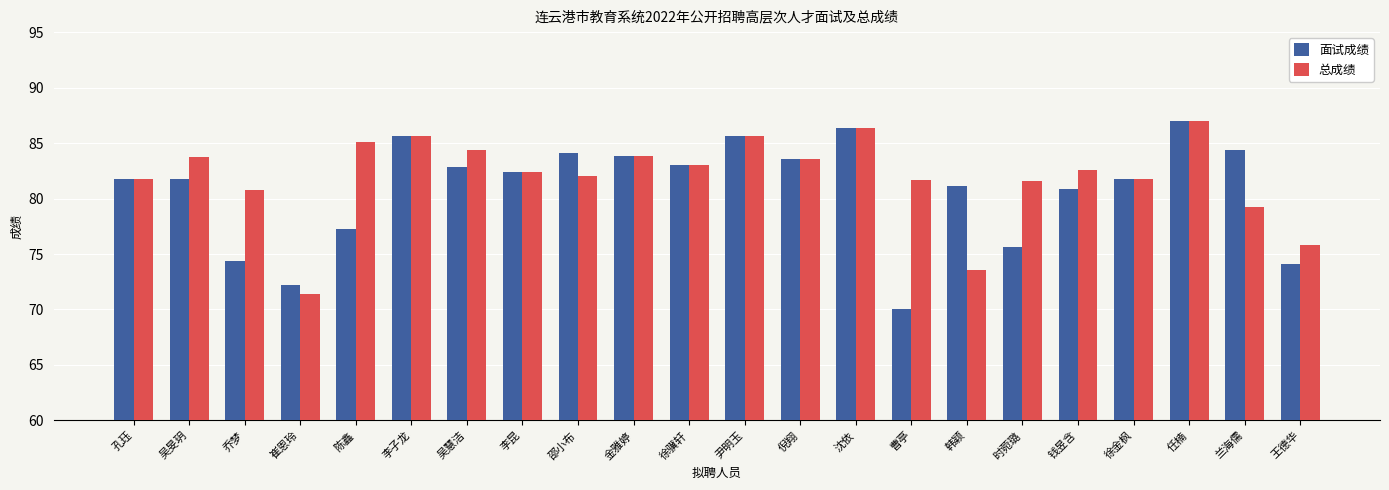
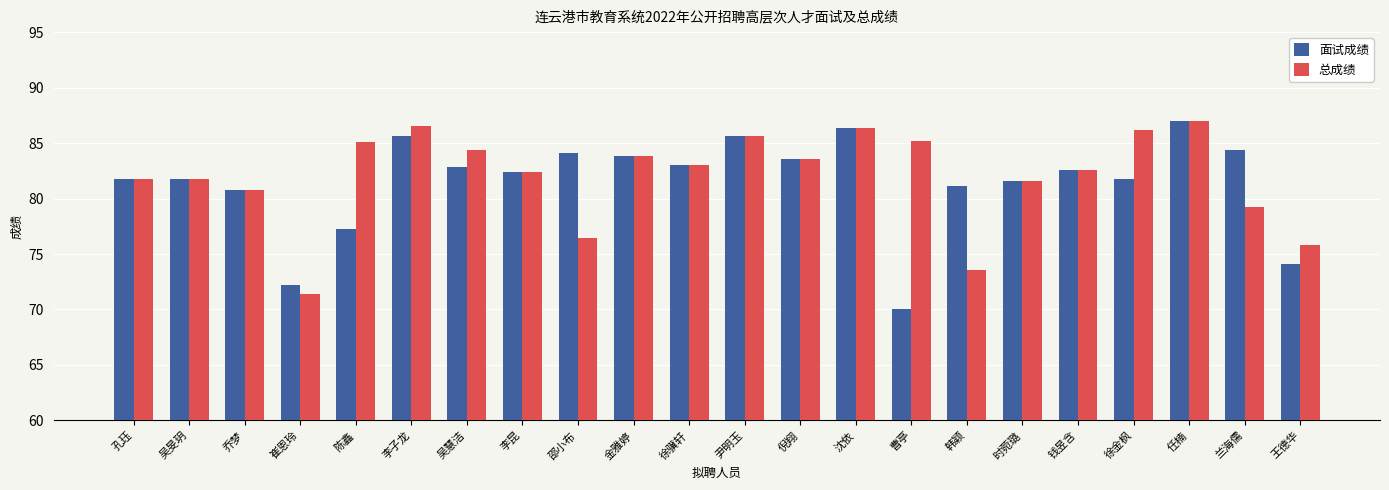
总成绩, 吴旻玥: 83.7 -> 81.8
面试成绩, 乔梦: 74.4 -> 80.8
总成绩, 李子龙: 85.6 -> 86.5
总成绩, 邵小布: 82.0 -> 76.4
总成绩, 曹亭: 81.7 -> 85.2
面试成绩, 时菀璐: 75.6 -> 81.6
面试成绩, 钱昱含: 80.9 -> 82.6
总成绩, 徐金枫: 81.8 -> 86.2
